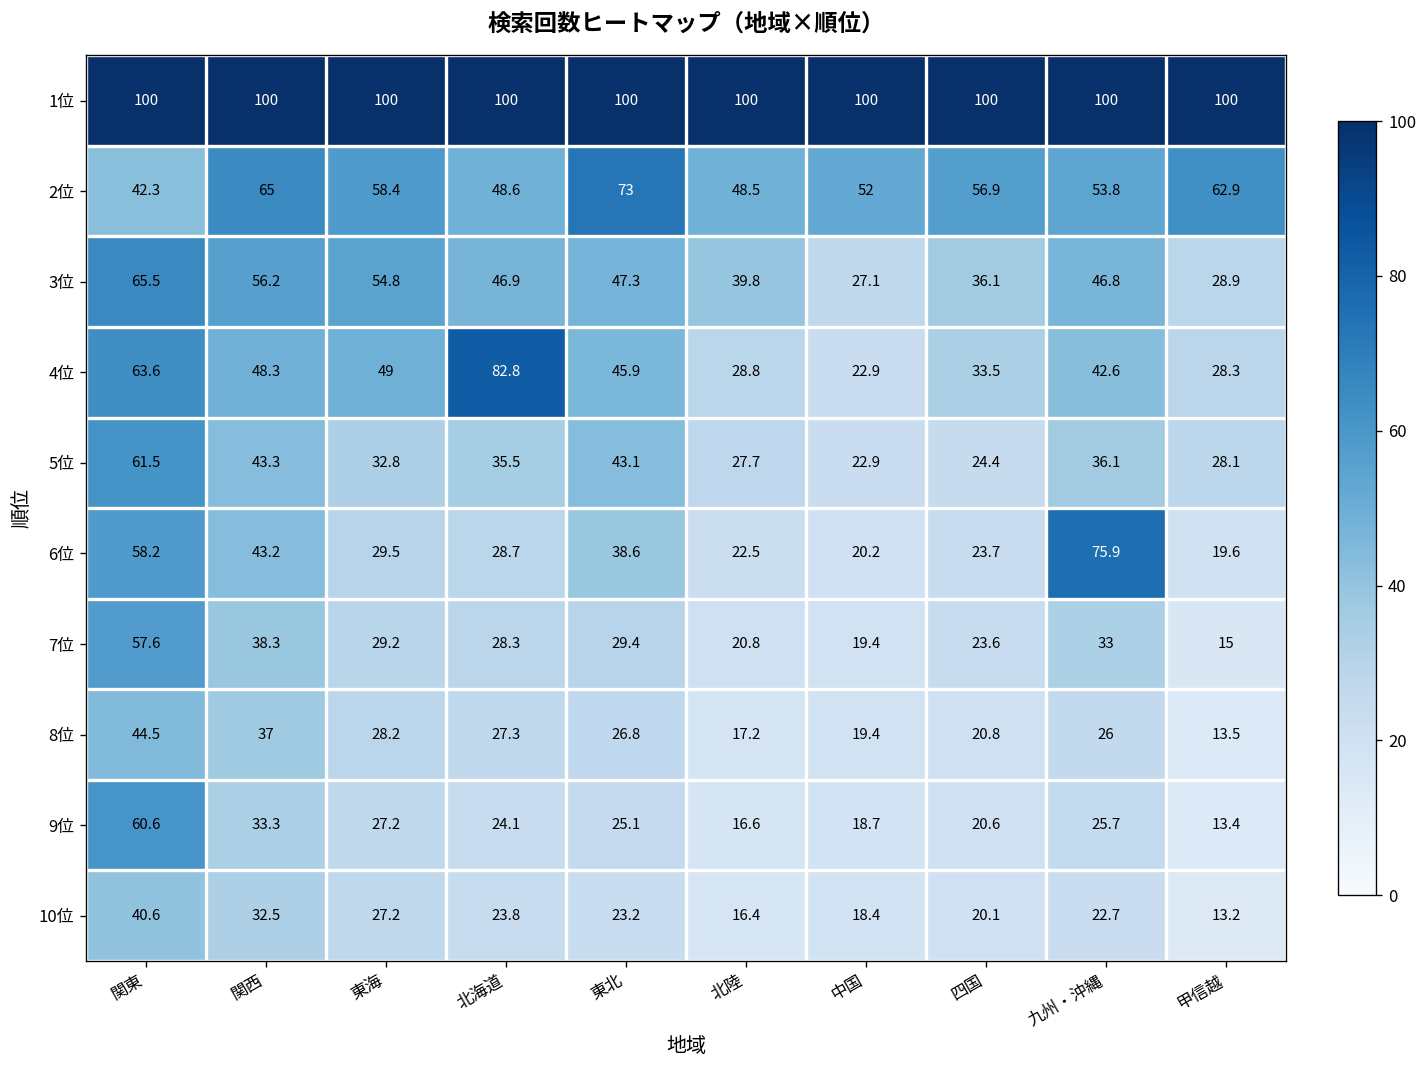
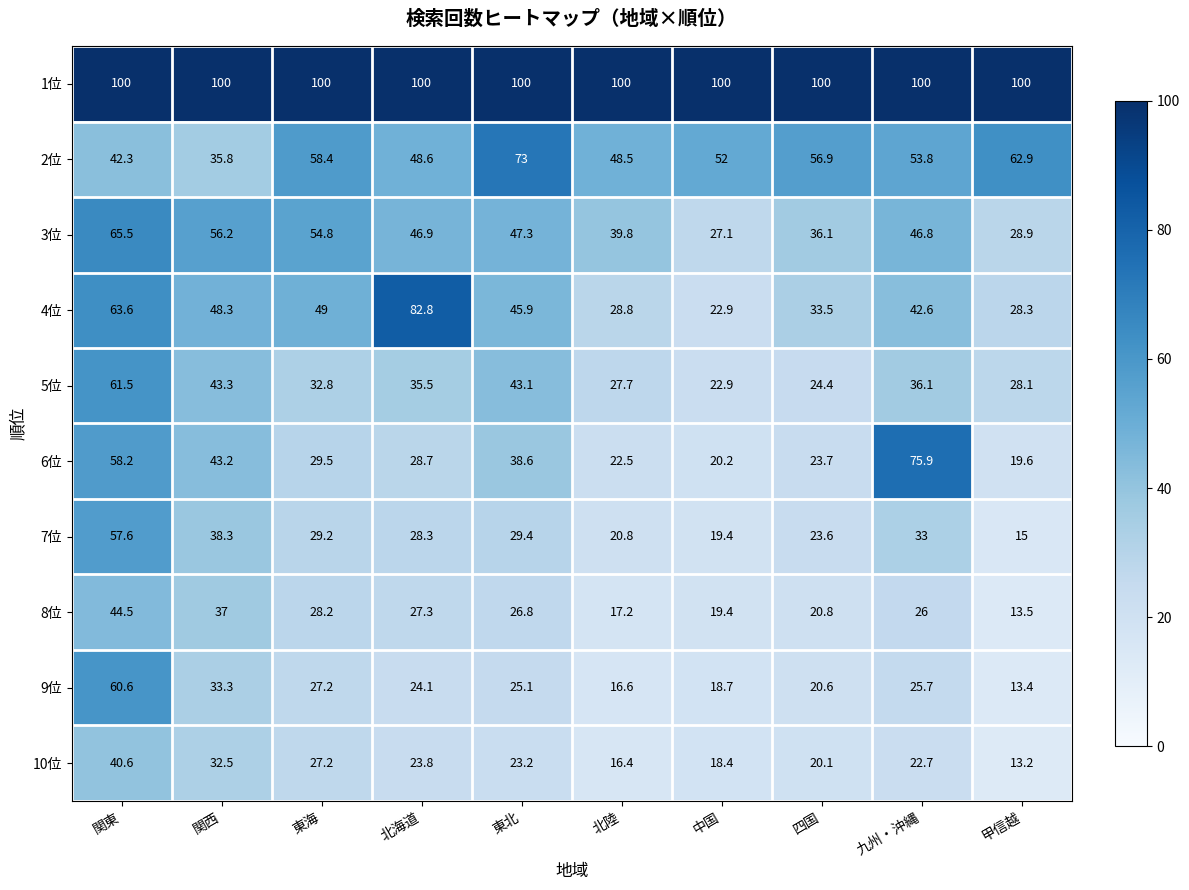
2位, 関西: 65 -> 35.8
